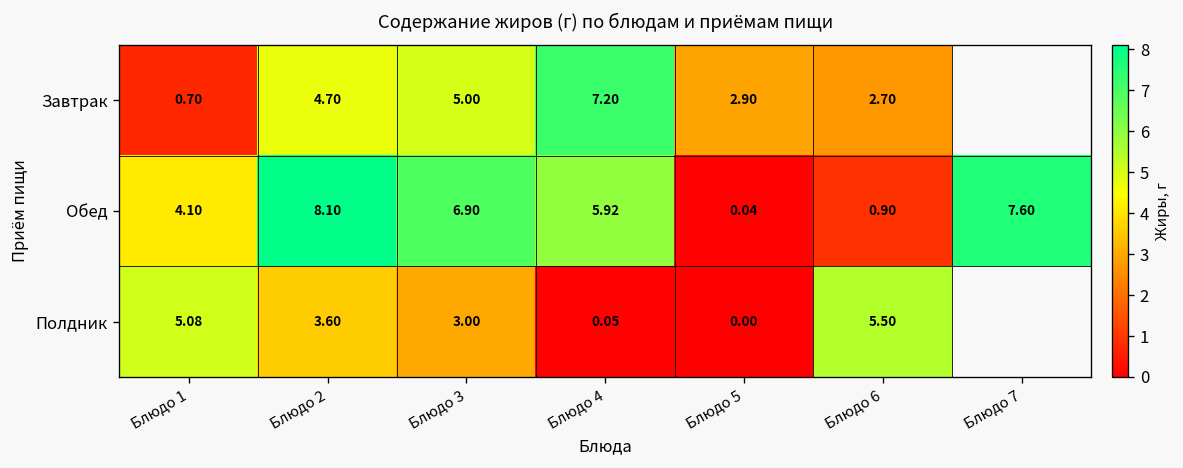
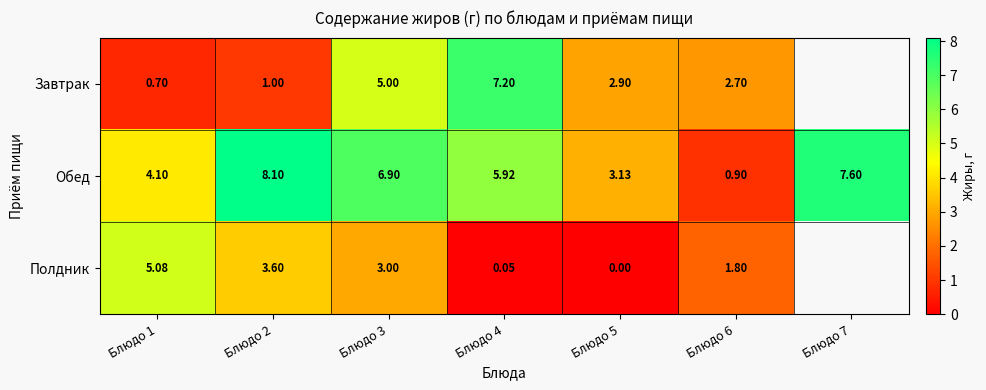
Завтрак, Блюдо 2: 4.70 -> 1.00
Обед, Блюдо 5: 0.04 -> 3.13
Полдник, Блюдо 6: 5.50 -> 1.80
